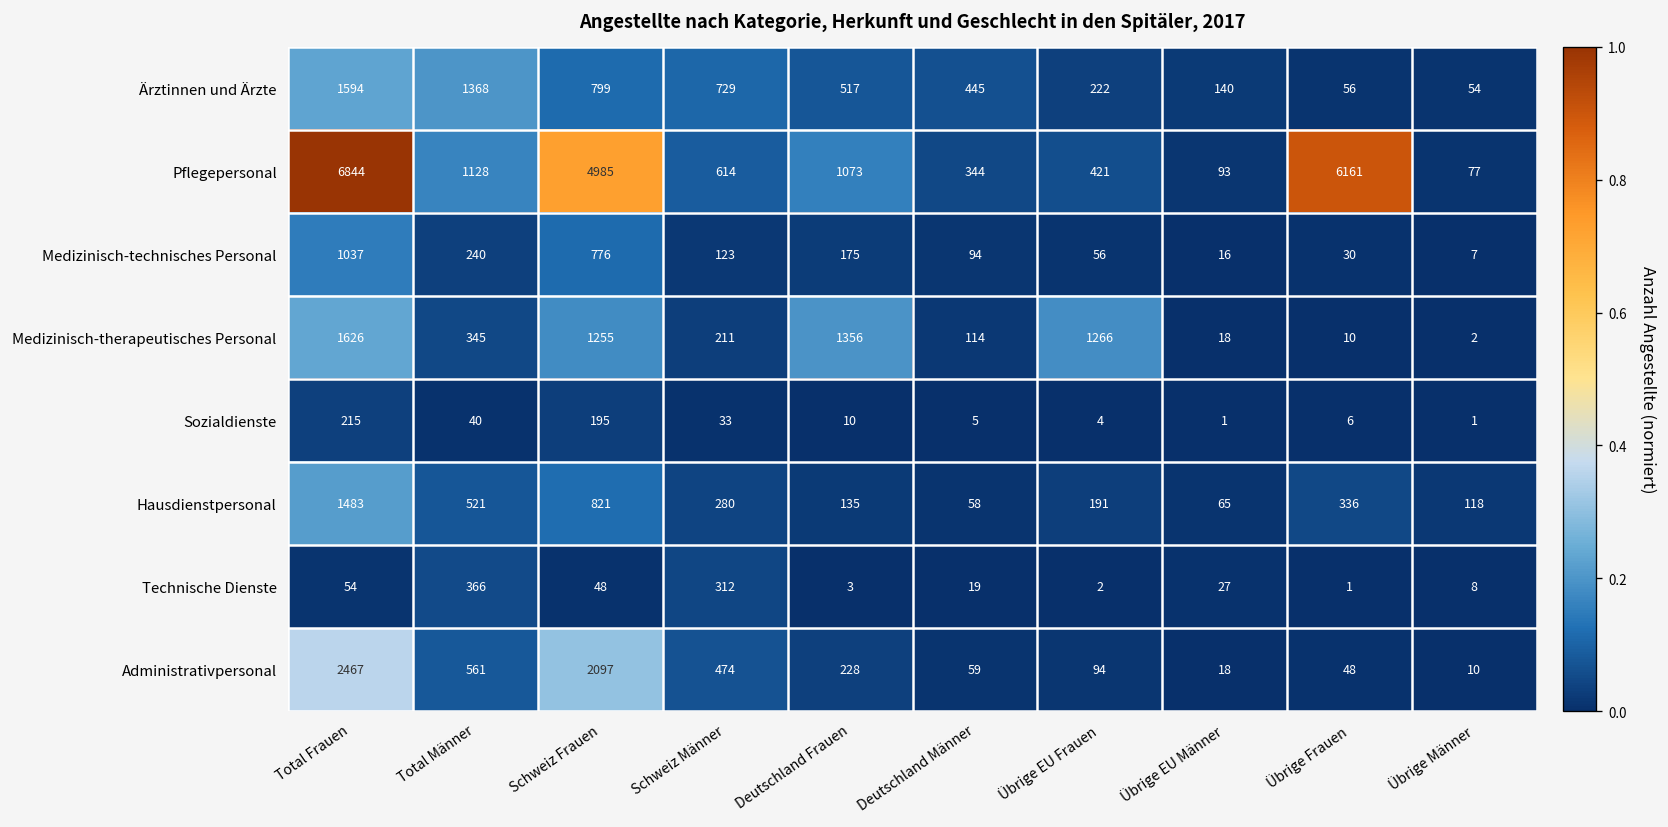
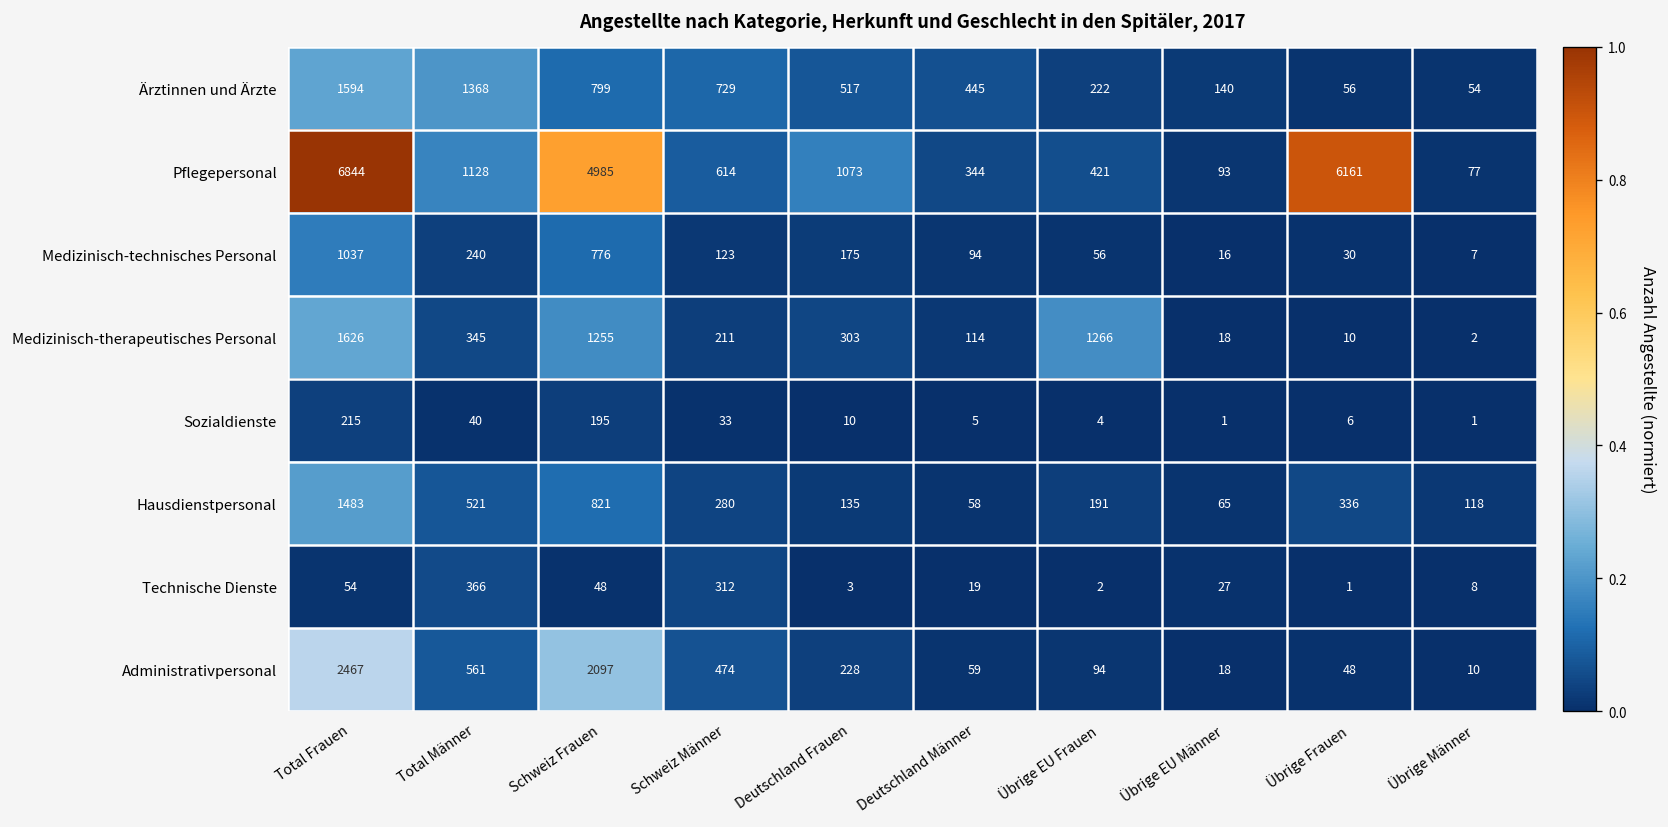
Medizinisch-therapeutisches Personal, Deutschland Frauen: 1356 -> 303
